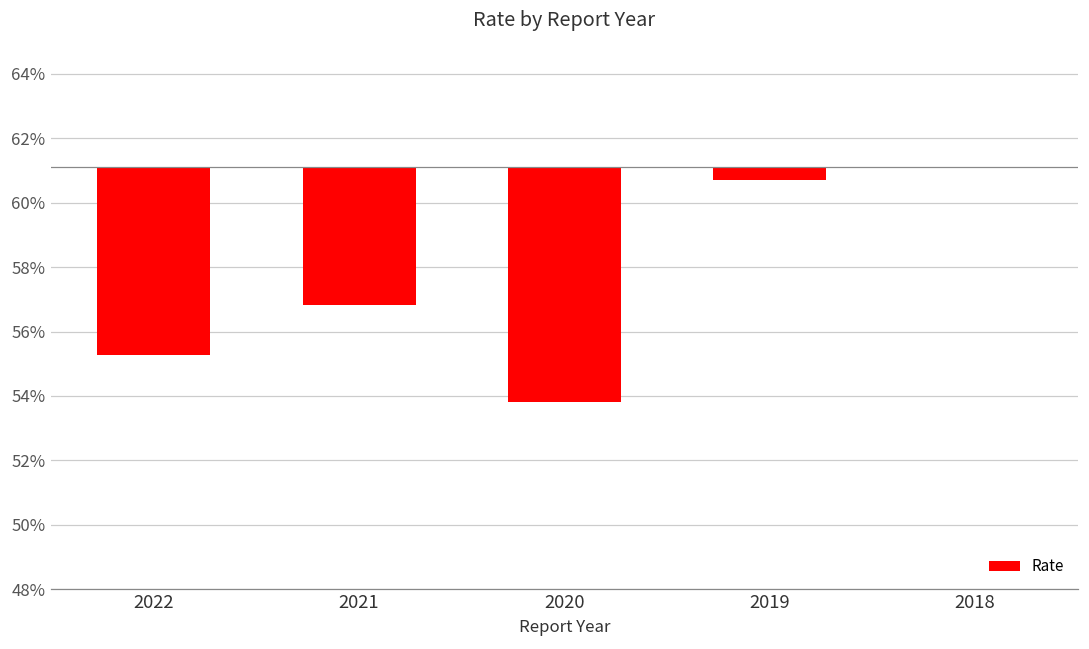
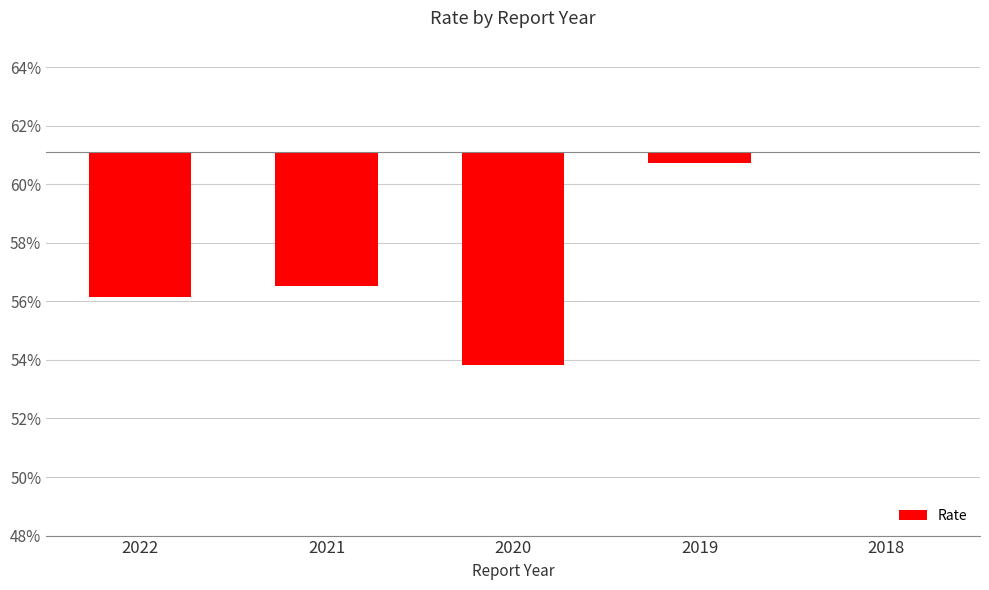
2022: 55.3% -> 56.2%
2021: 56.8% -> 56.5%
